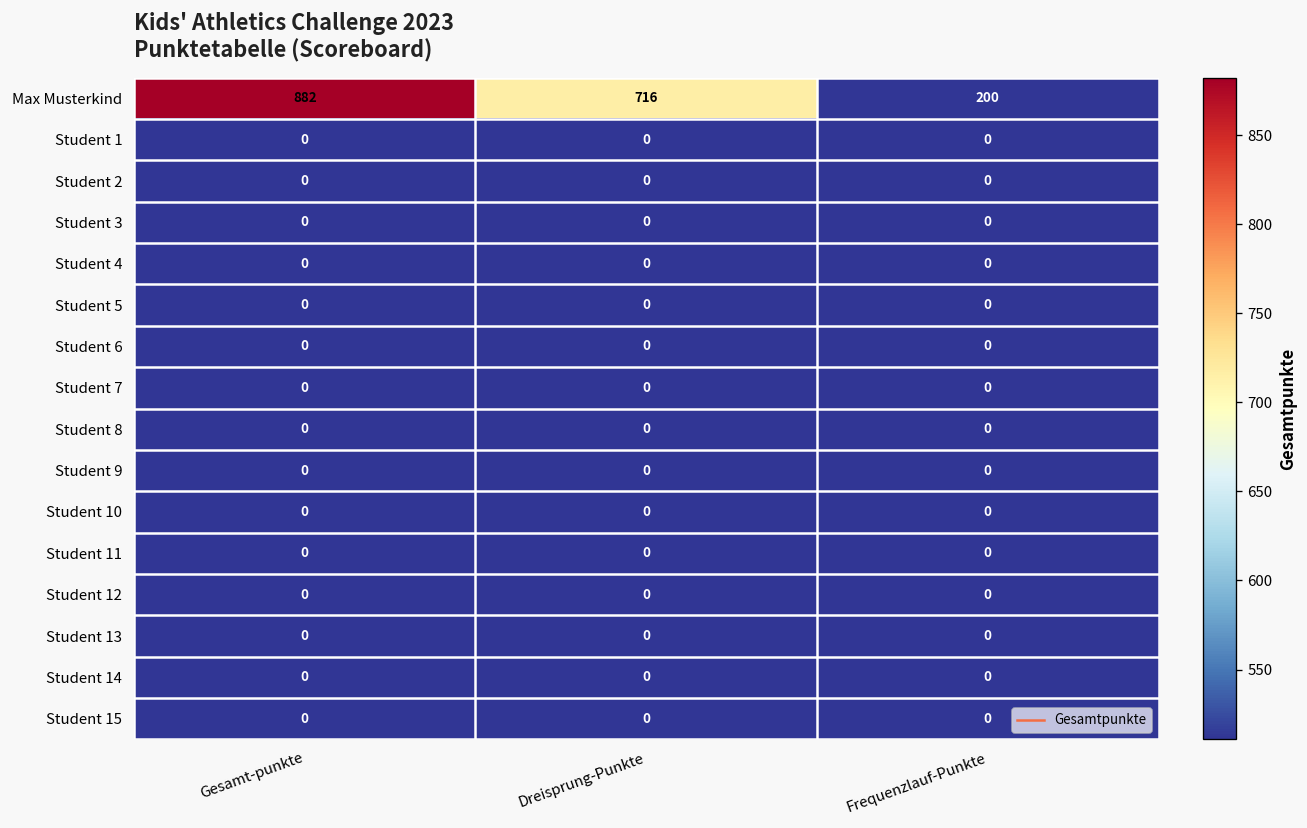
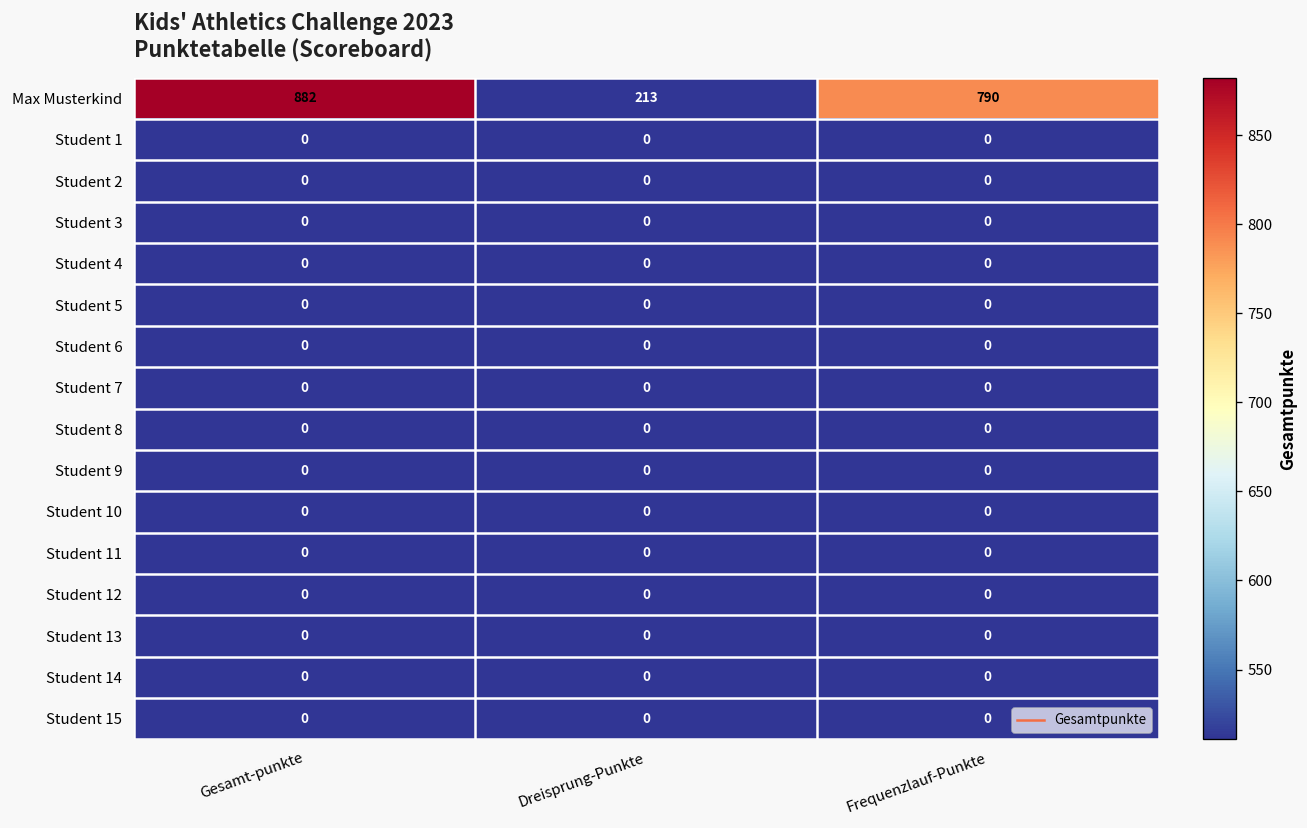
Max Musterkind, Dreisprung-Punkte: 716 -> 213
Max Musterkind, Frequenzlauf-Punkte: 200 -> 790
